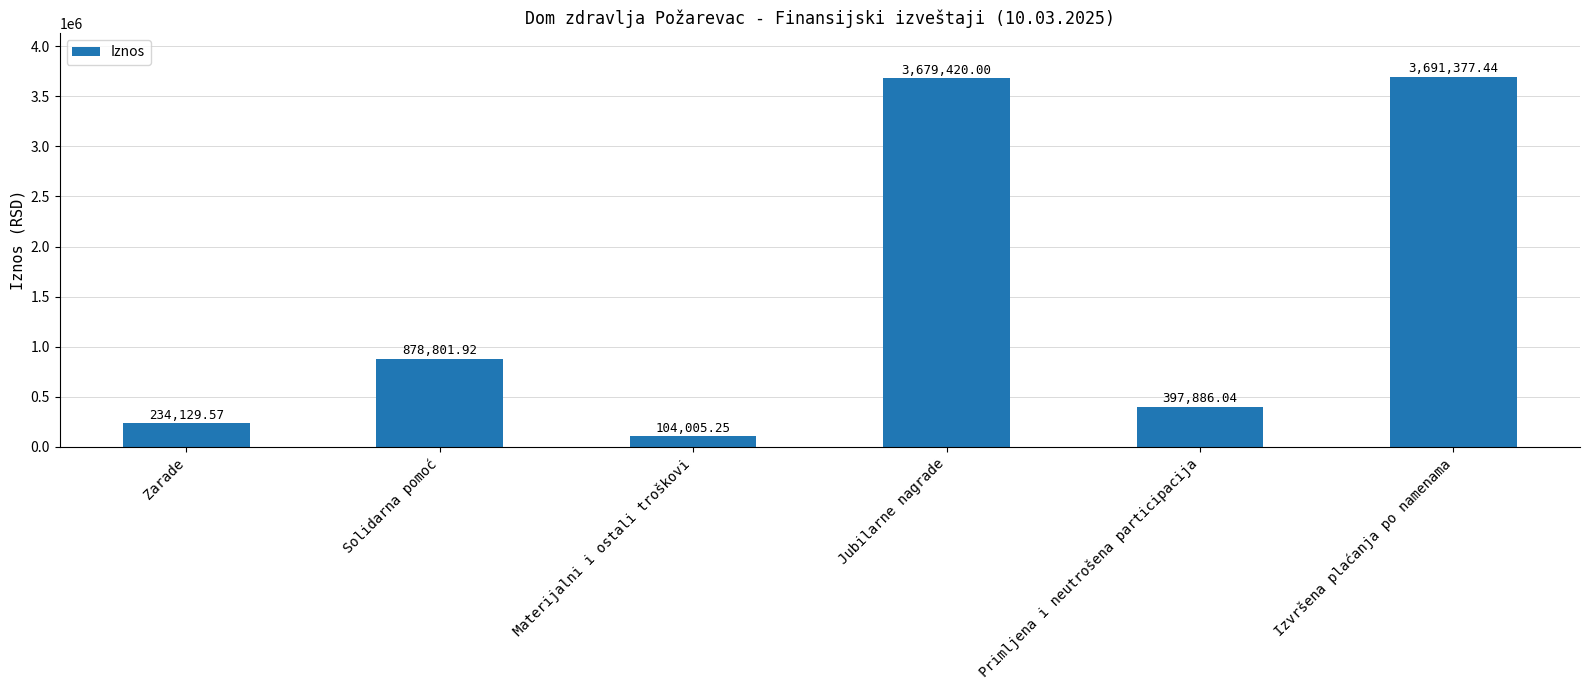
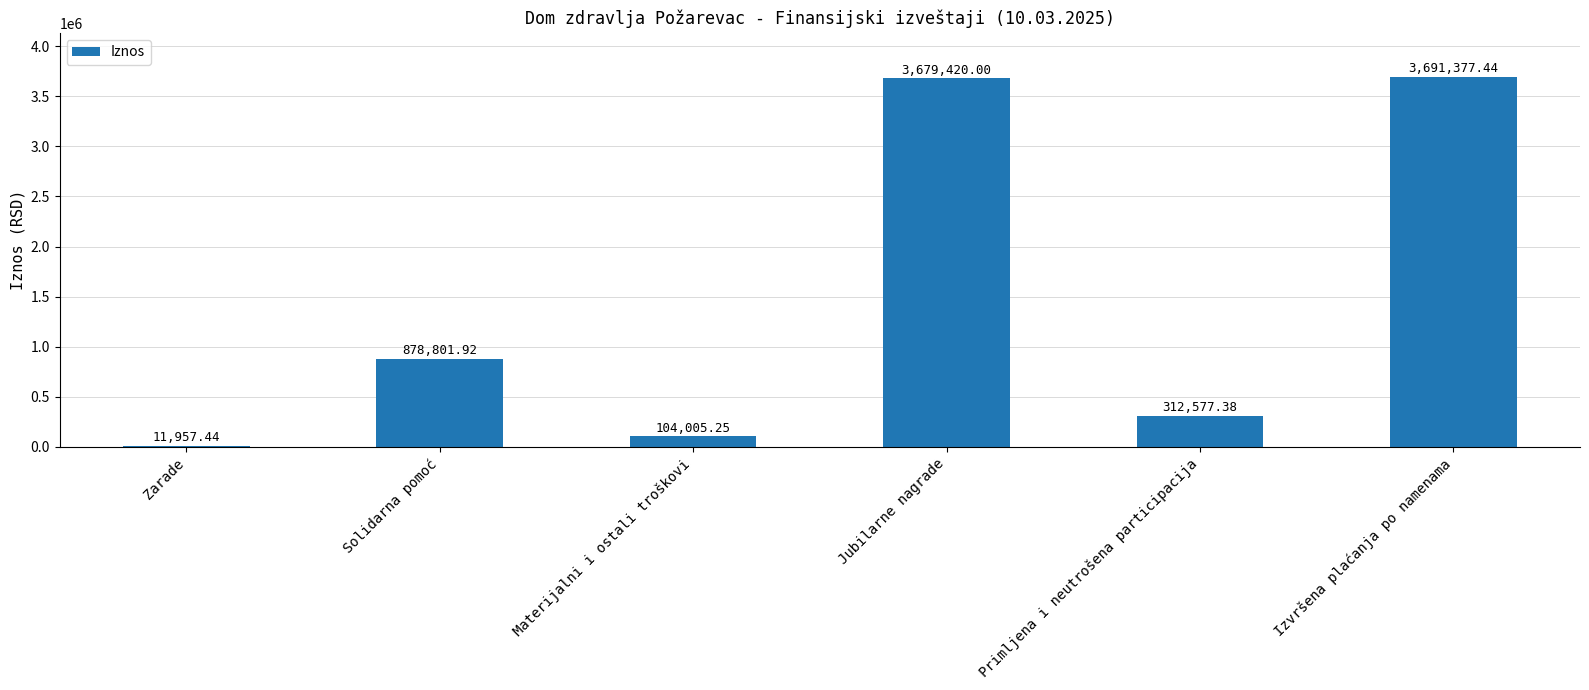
Zarade: 234,129.57 -> 11,957.44
Primljena i neutrošena participacija: 397,886.04 -> 312,577.38
